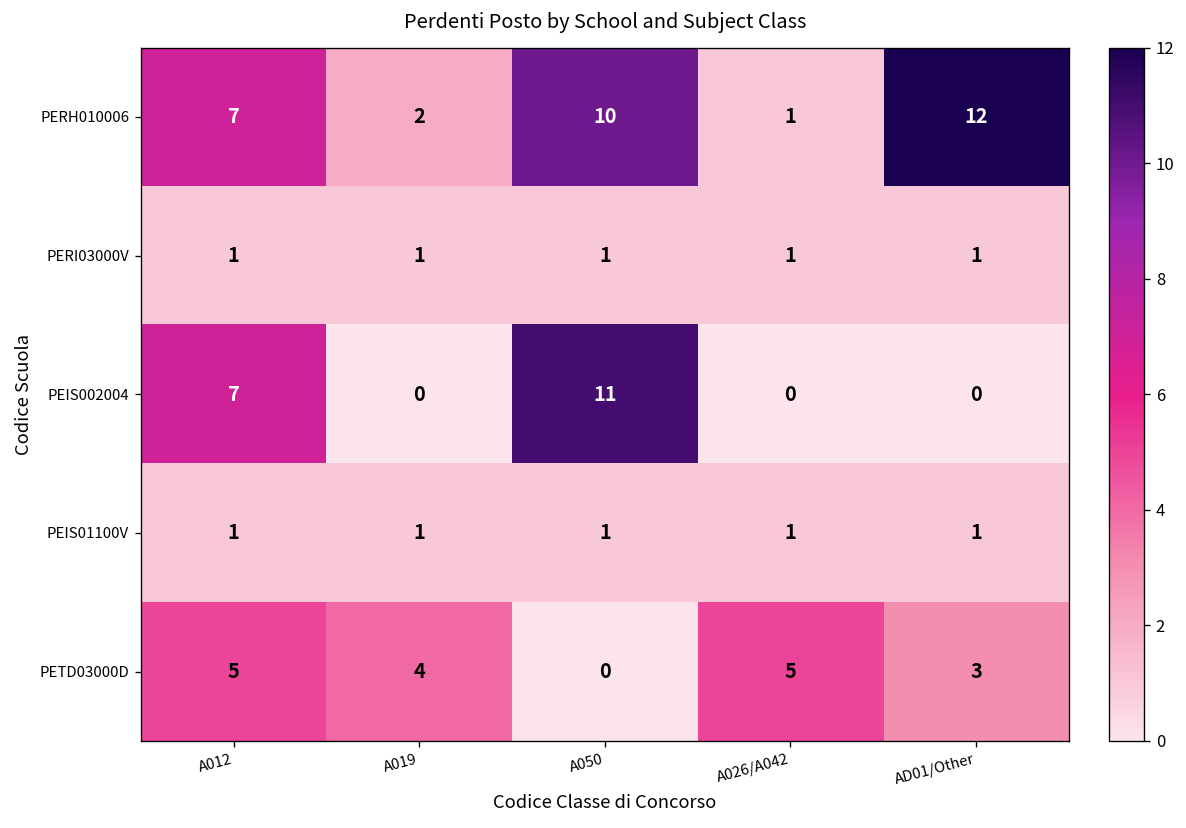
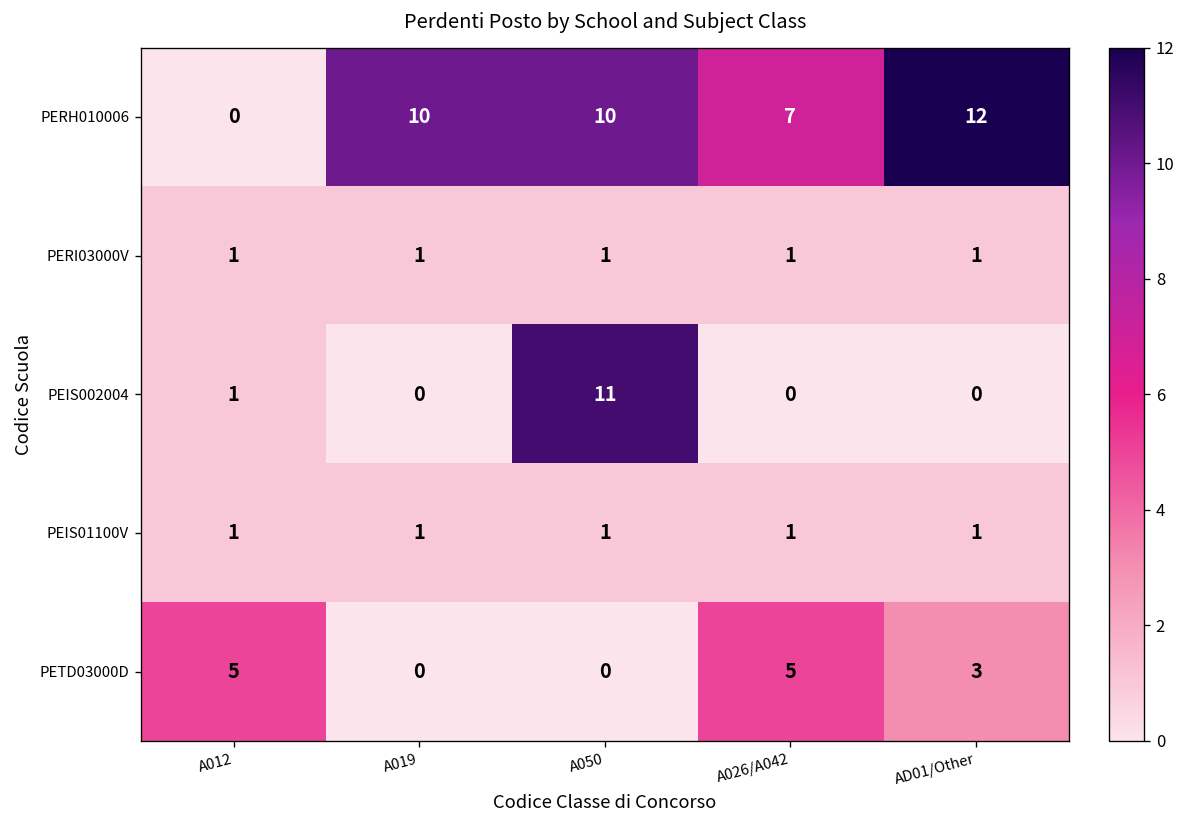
PERH010006, A012: 7 -> 0
PERH010006, A019: 2 -> 10
PERH010006, A026/A042: 1 -> 7
PEIS002004, A012: 7 -> 1
PETD03000D, A019: 4 -> 0
